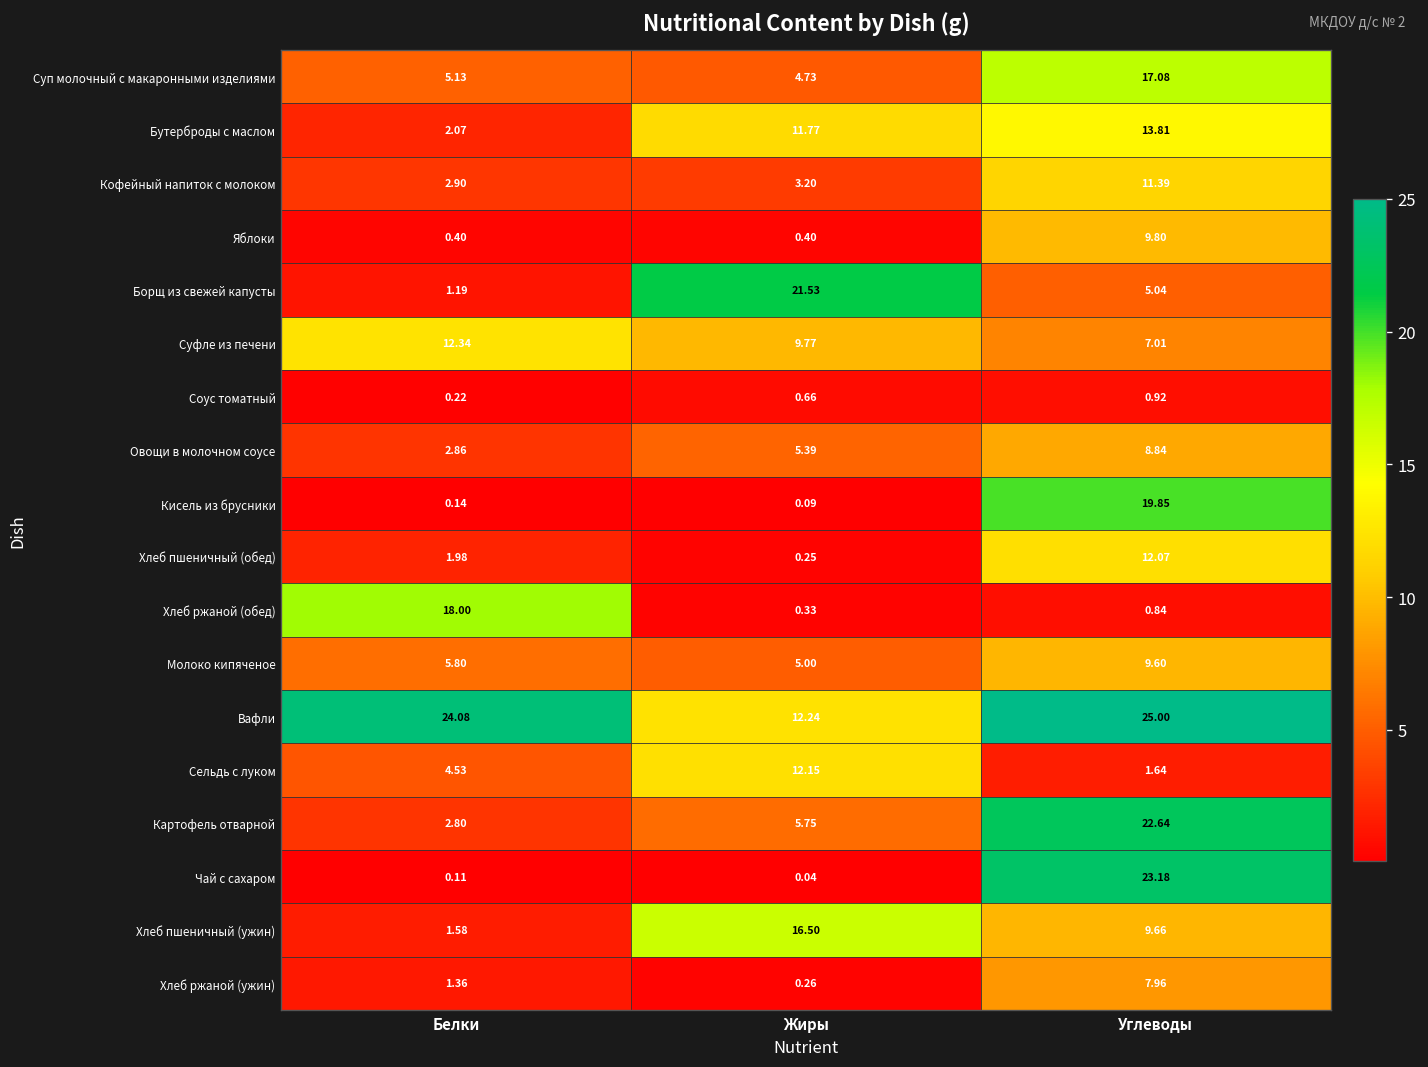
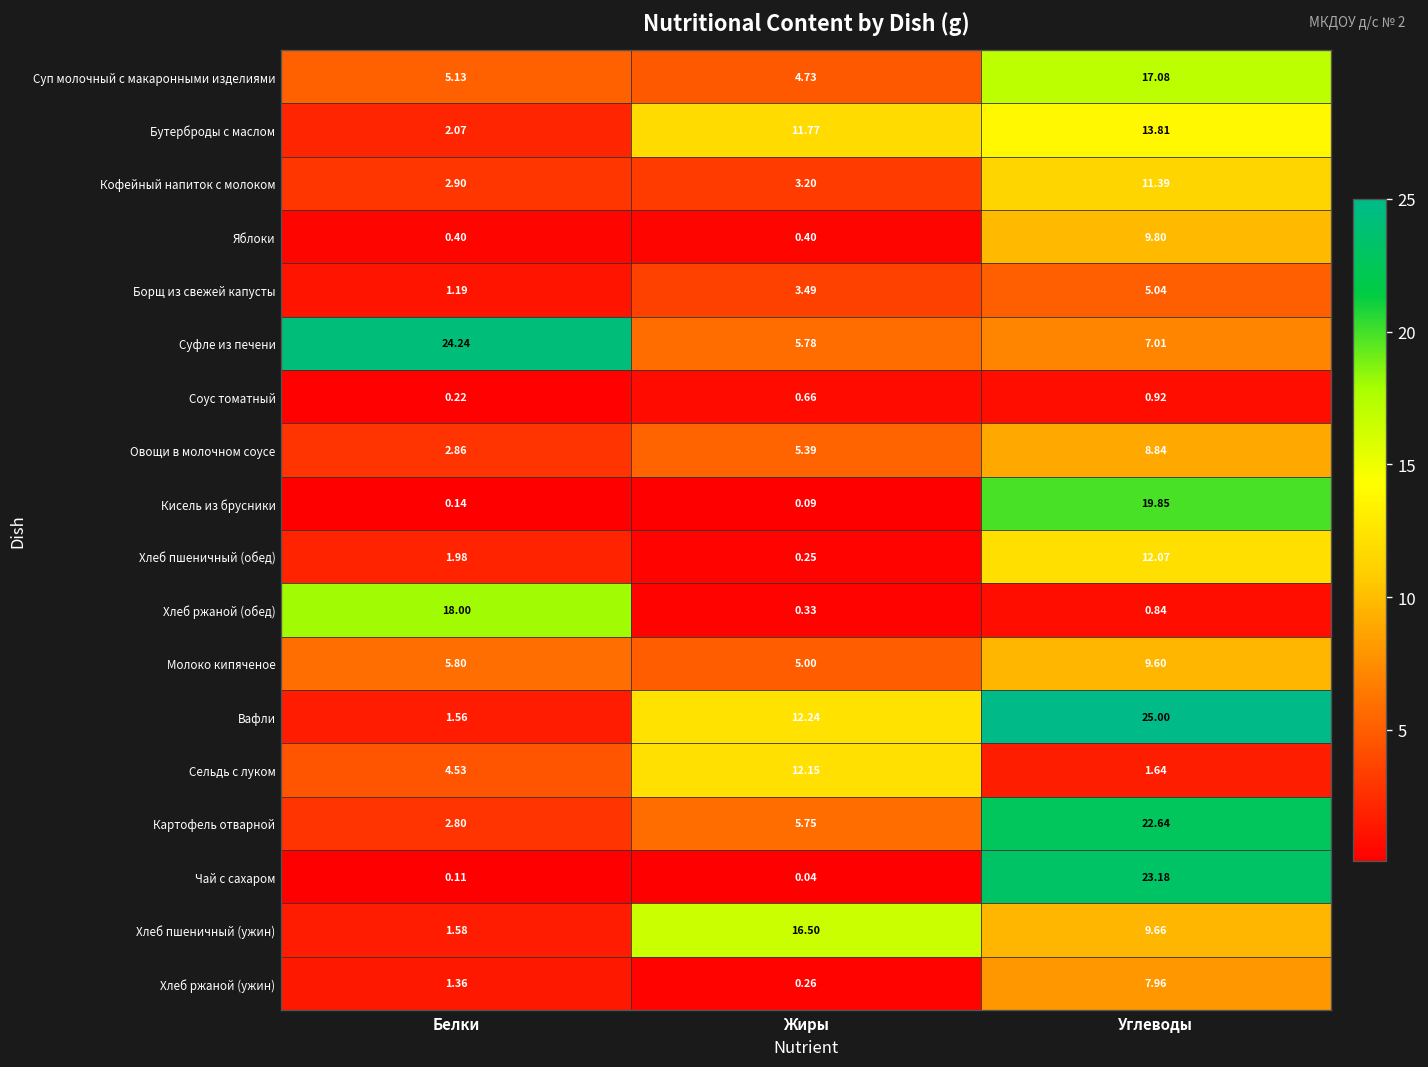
Борщ из свежей капусты, Жиры: 21.53 -> 3.49
Суфле из печени, Белки: 12.34 -> 24.24
Суфле из печени, Жиры: 9.77 -> 5.78
Вафли, Белки: 24.08 -> 1.56
